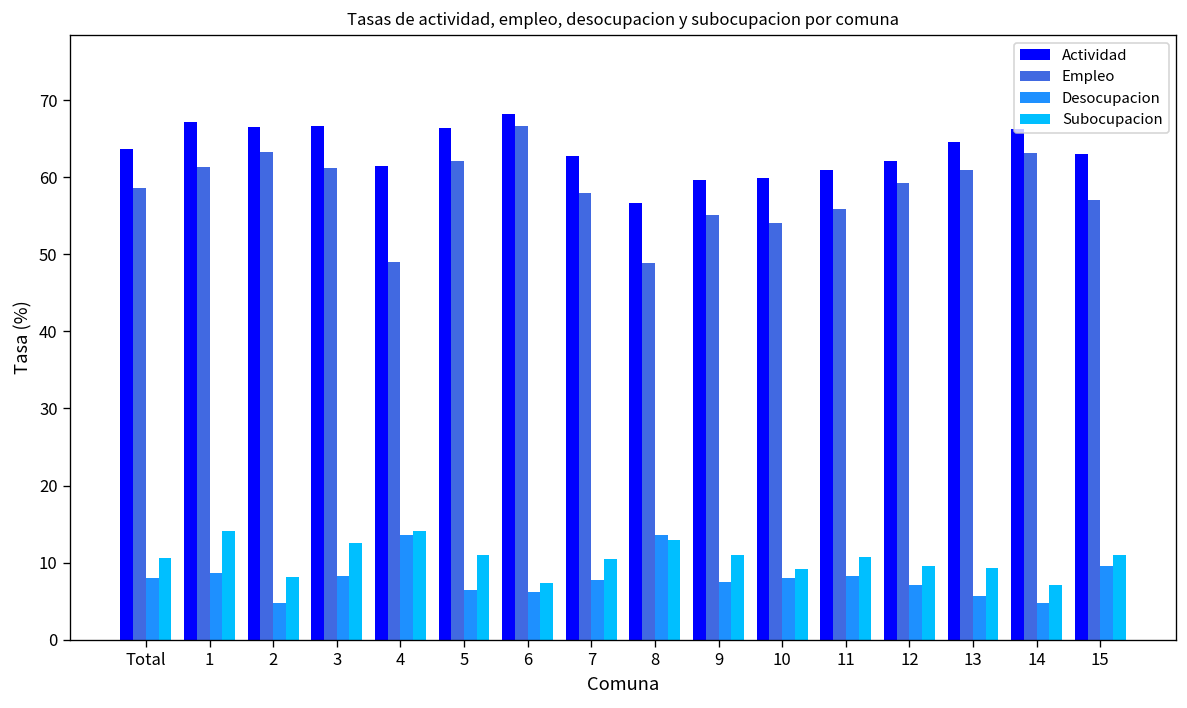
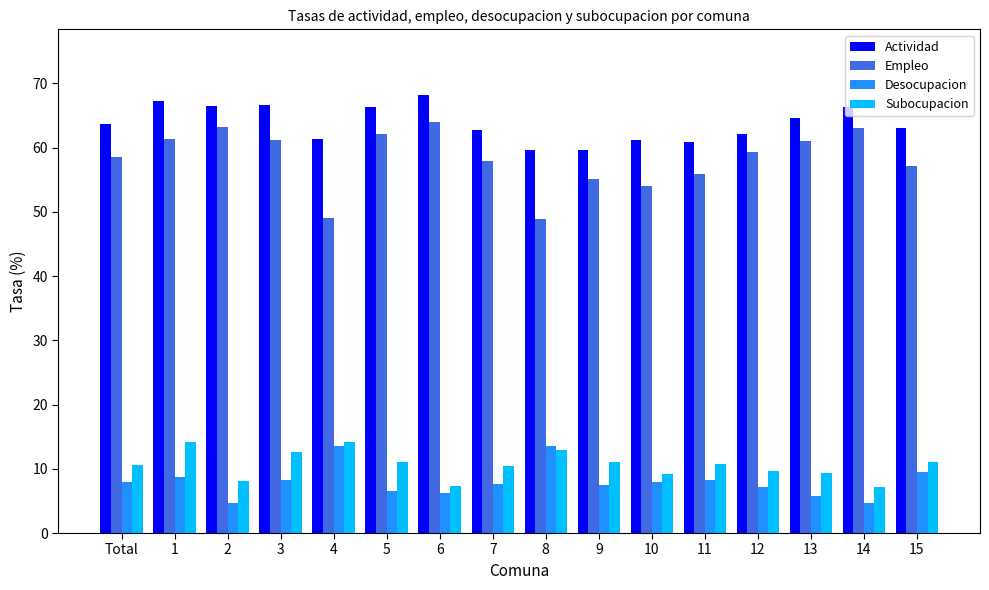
Empleo, 6: 67 -> 64
Actividad, 8: 57 -> 60
Actividad, 10: 60 -> 61
